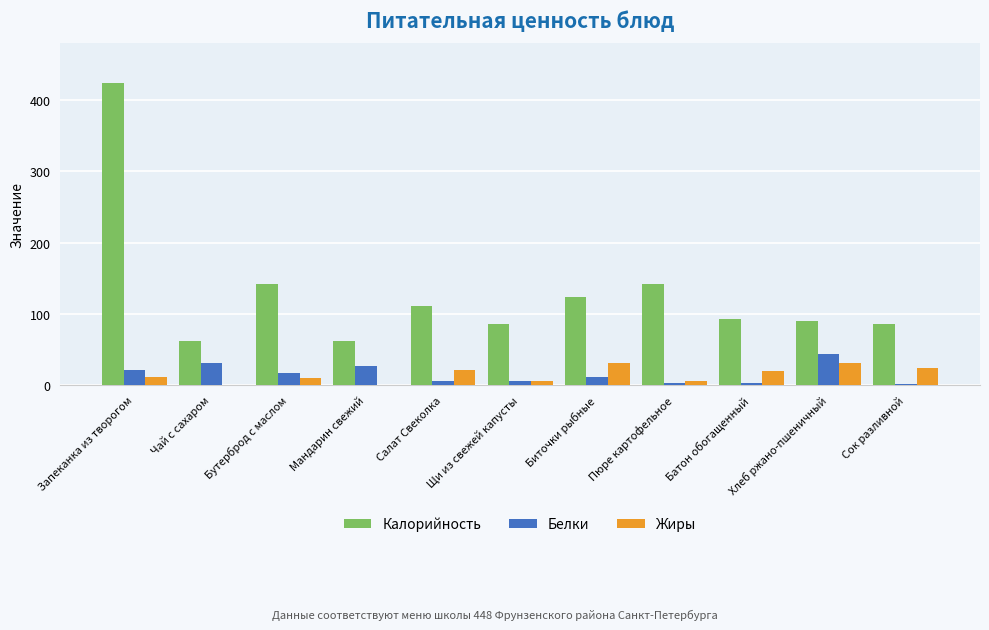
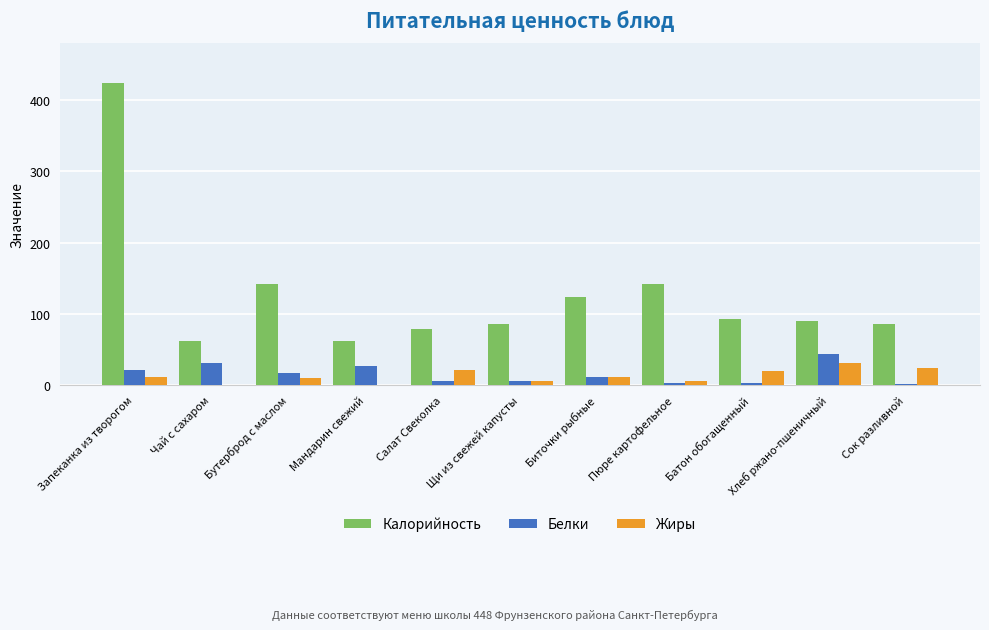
Калорийность, Салат Свеколка: 110 -> 80
Жиры, Биточки рыбные: 30 -> 10
